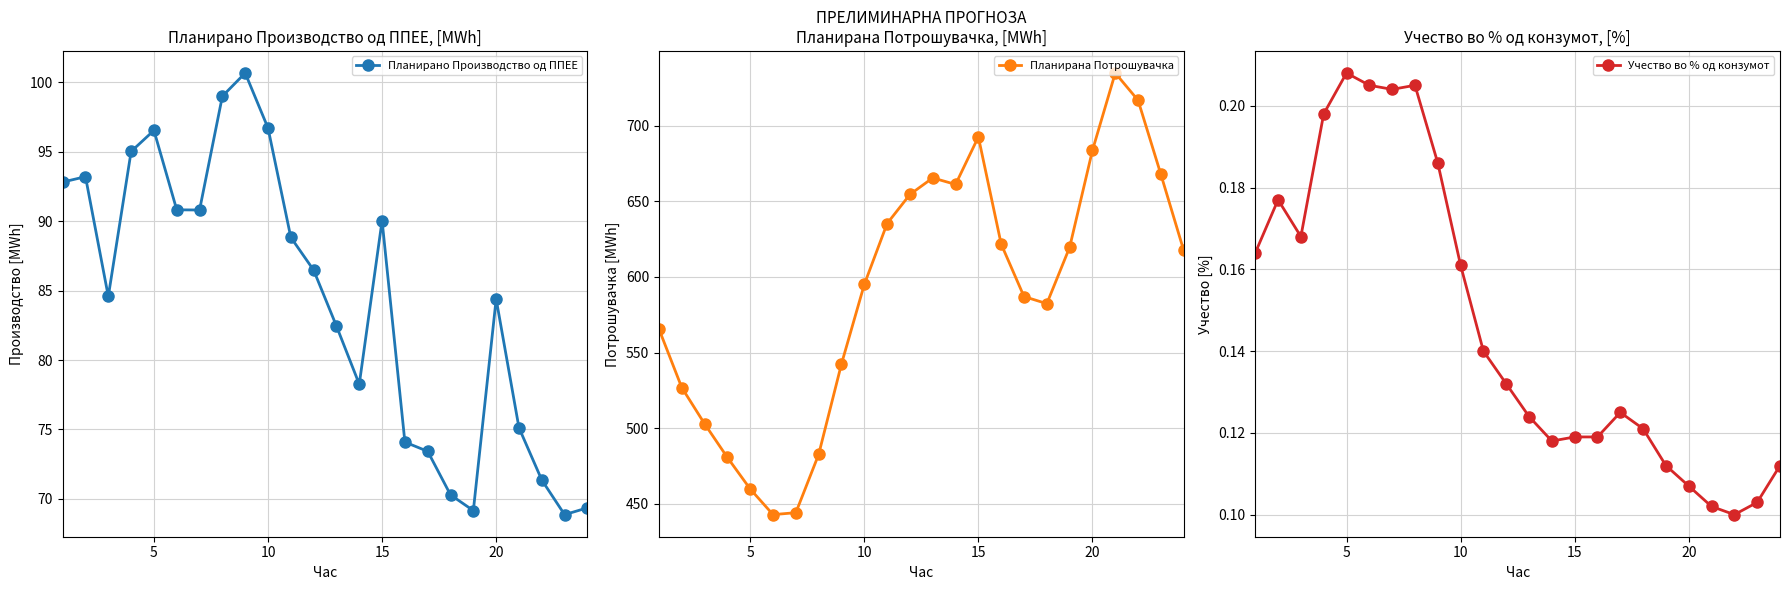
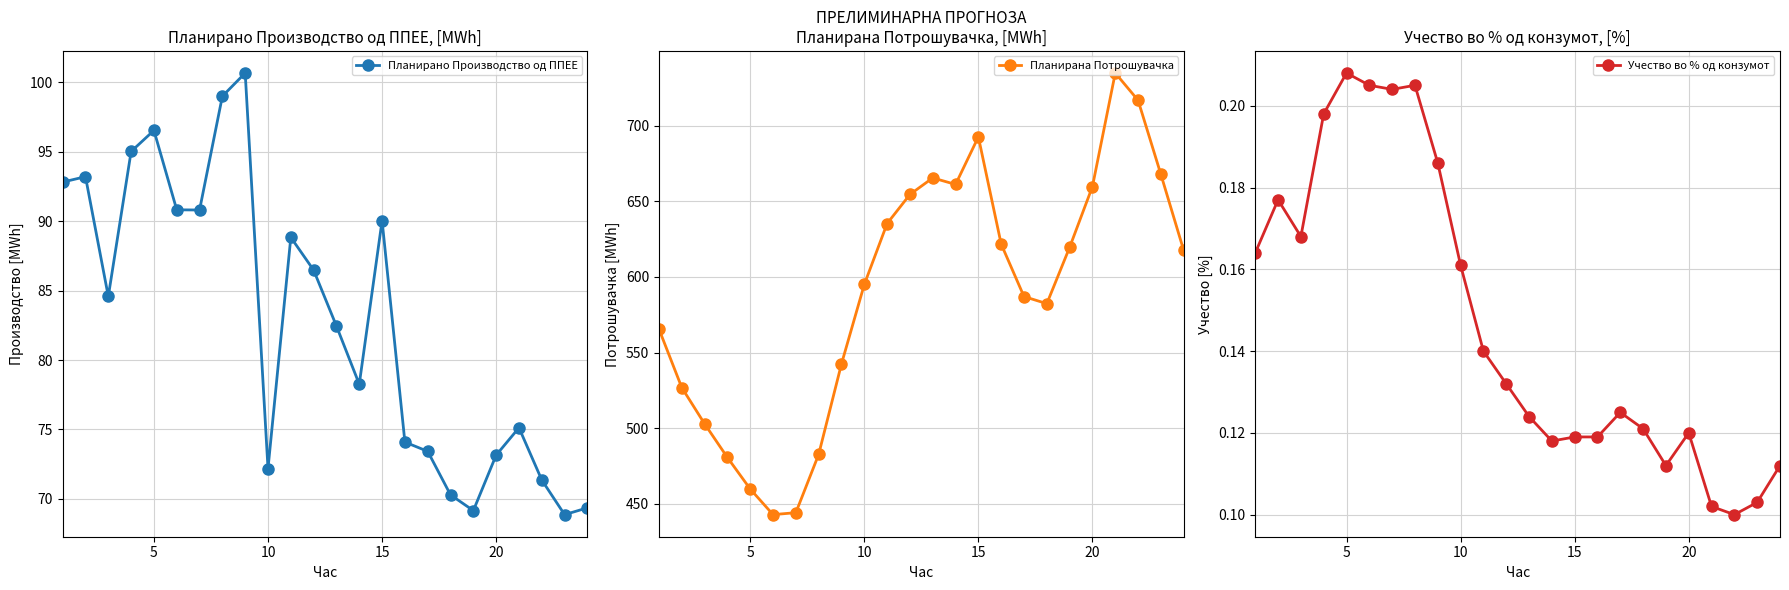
Планирано Производство од ППЕЕ, [MWh], 10: 96.7 -> 72.2
Планирано Производство од ППЕЕ, [MWh], 20: 84.4 -> 73.2
ПРЕЛИМИНАРНА ПРОГНОЗА Планирана Потрошувачка, [MWh], 20: 684 -> 660
Учество во % од конзумот, [%], 20: 0.107 -> 0.120
